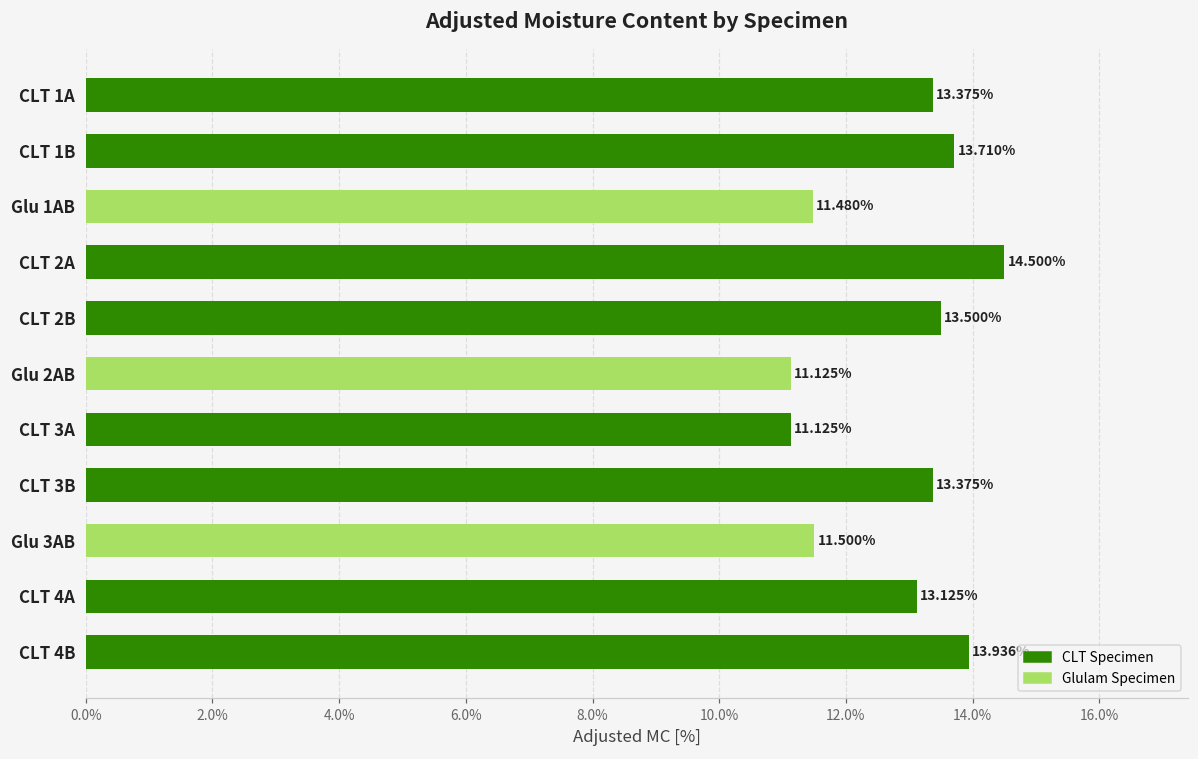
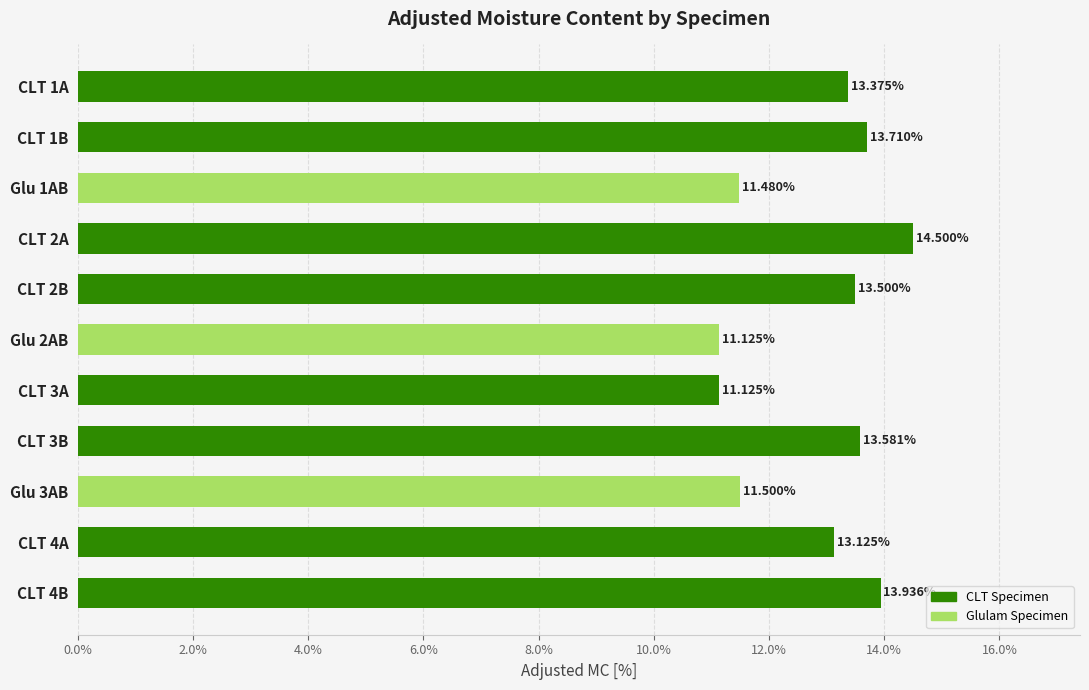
CLT 3B: 13.375% -> 13.581%
